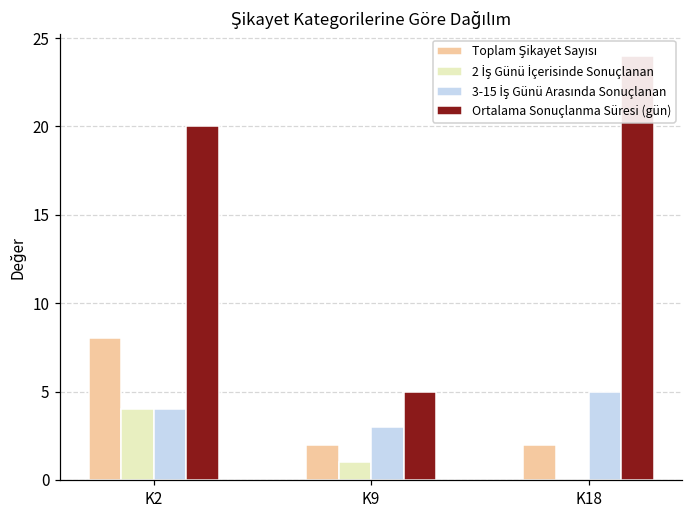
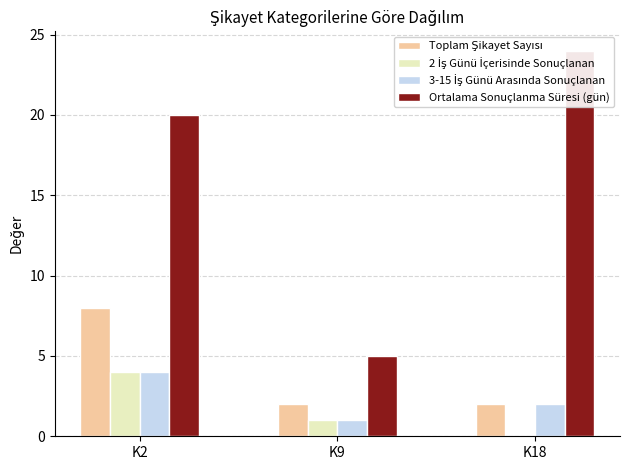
3-15 İş Günü Arasında Sonuçlanan, K9: 3 -> 1
3-15 İş Günü Arasında Sonuçlanan, K18: 5 -> 2
